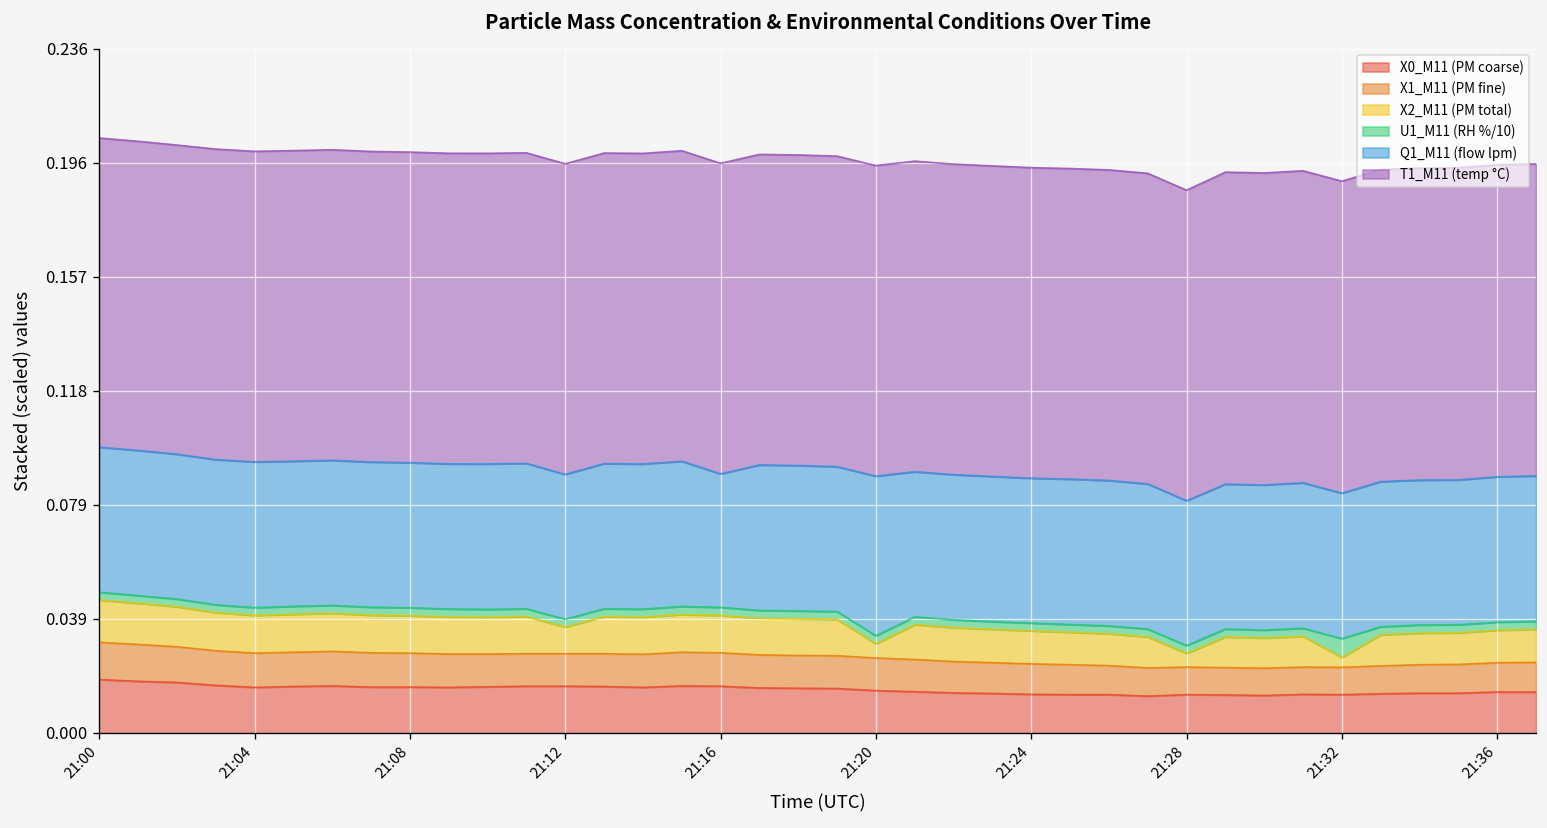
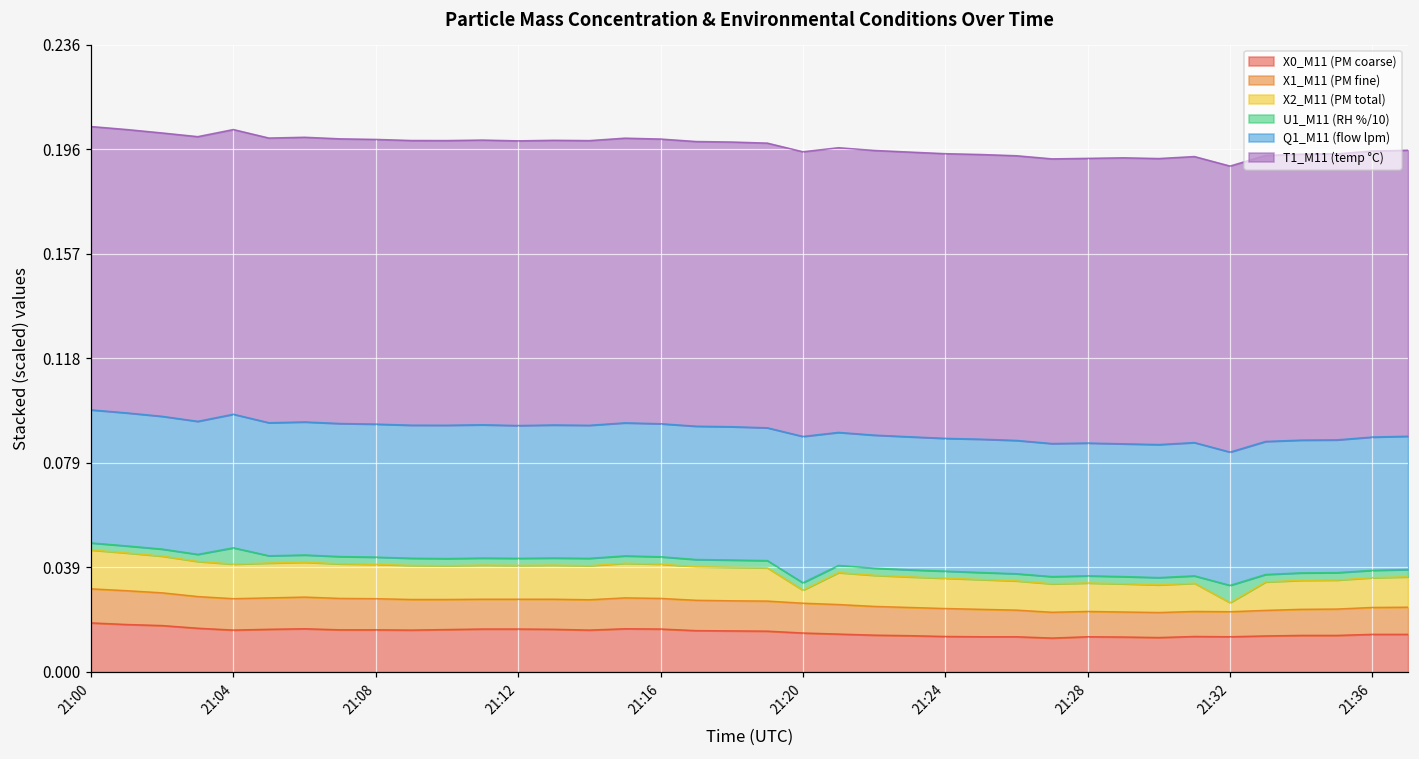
U1_M11 (RH %/10), 21:04: 0.003 -> 0.006
X2_M11 (PM total), 21:12: 0.009 -> 0.013
Q1_M11 (flow lpm), 21:16: 0.046 -> 0.050
X2_M11 (PM total), 21:28: 0.005 -> 0.011
